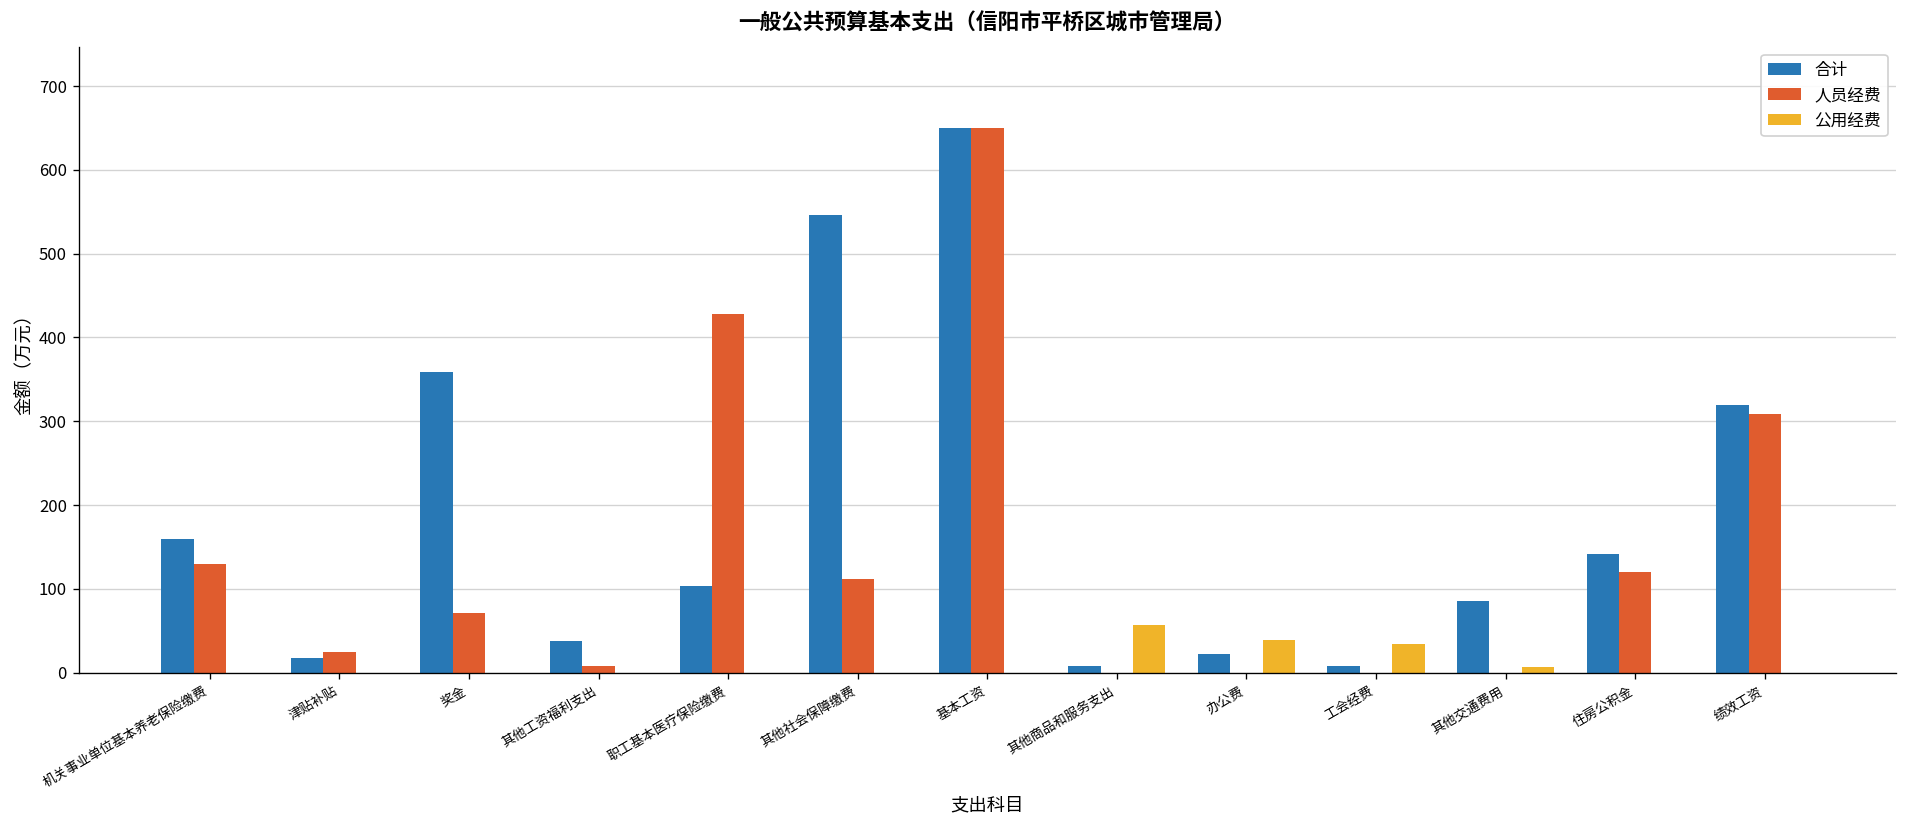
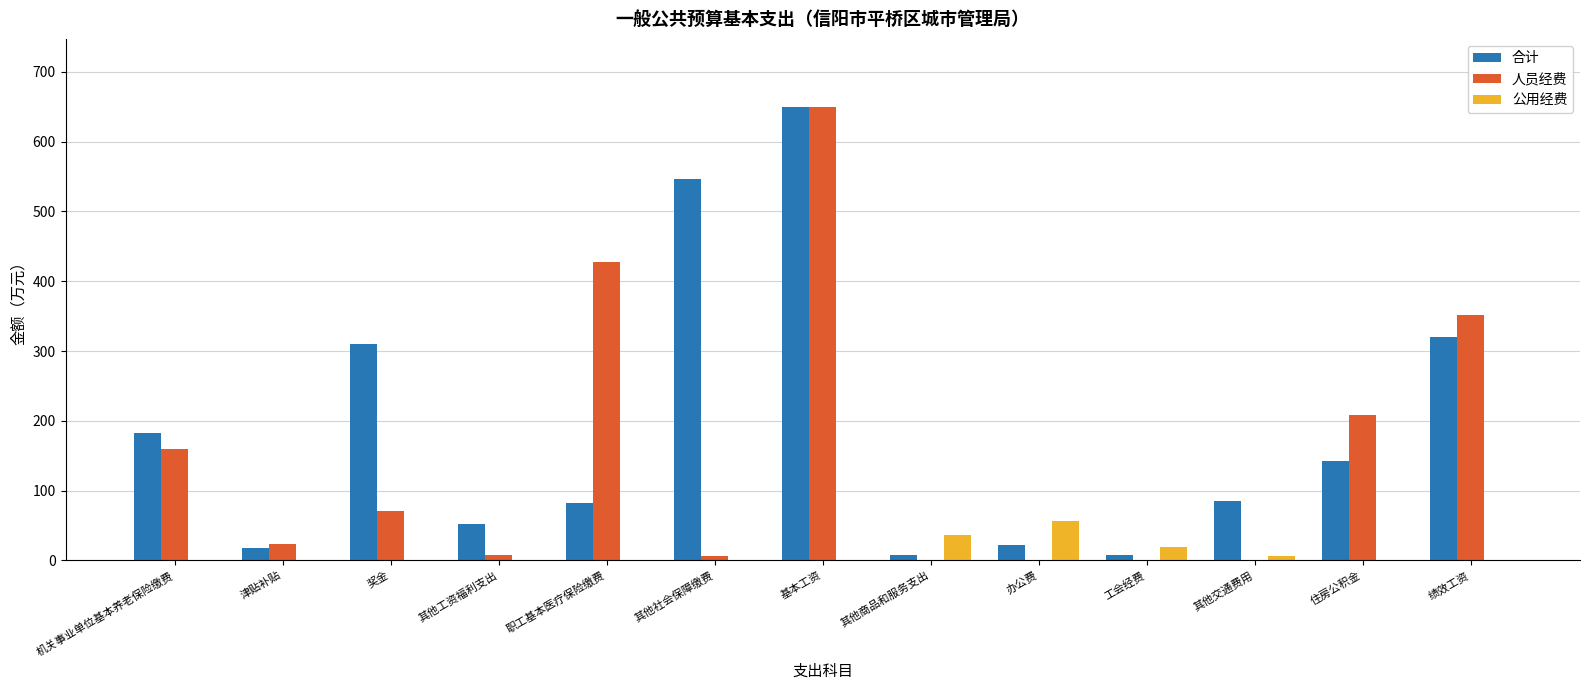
合计, 机关事业单位基本养老保险缴费: 160 -> 180
人员经费, 机关事业单位基本养老保险缴费: 130 -> 160
合计, 奖金: 360 -> 310
合计, 其他工资福利支出: 40 -> 50
合计, 职工基本医疗保险缴费: 100 -> 80
人员经费, 其他社会保障缴费: 110 -> 10
公用经费, 其他商品和服务支出: 60 -> 40
公用经费, 办公费: 40 -> 60
公用经费, 工会经费: 30 -> 20
人员经费, 住房公积金: 120 -> 210
人员经费, 绩效工资: 310 -> 350
